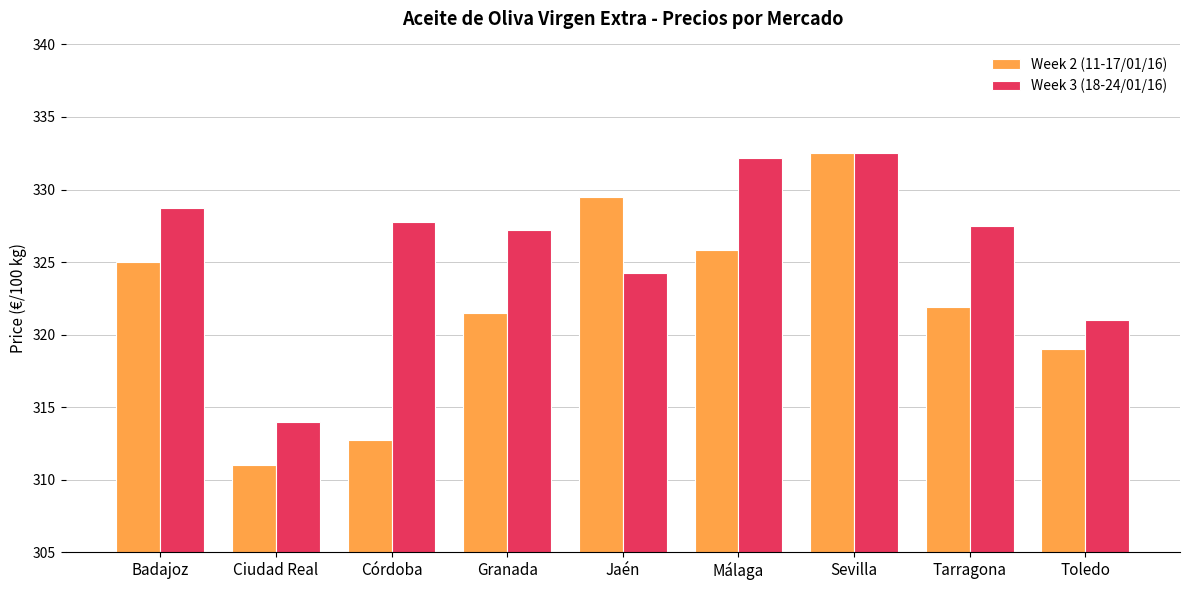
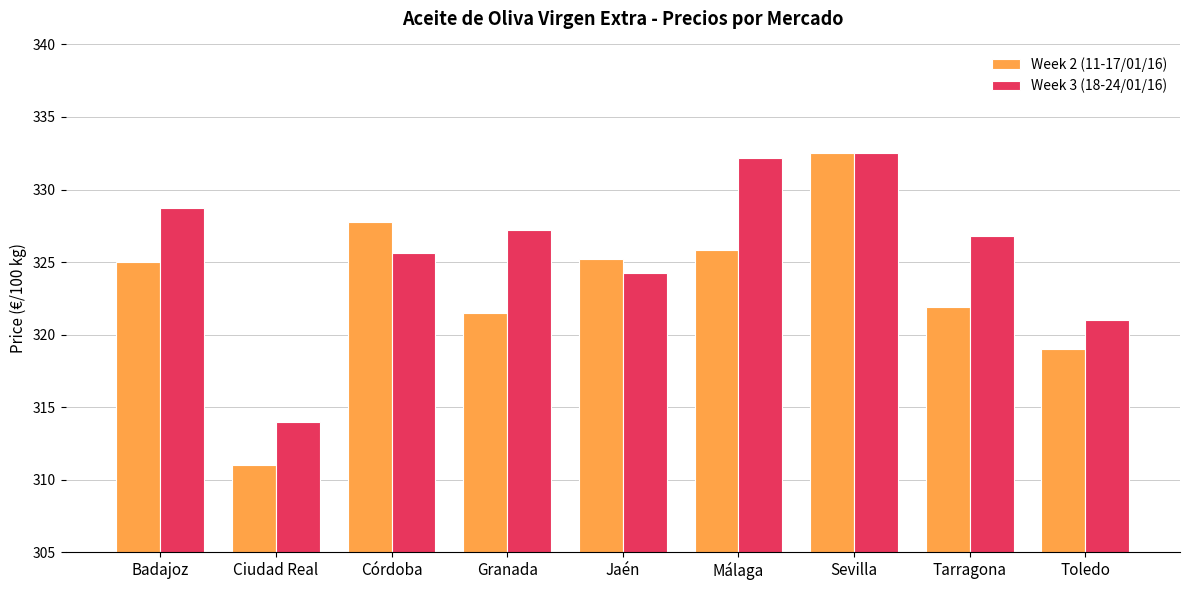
Week 2 (11-17/01/16), Córdoba: 312.7 -> 327.8
Week 3 (18-24/01/16), Córdoba: 327.8 -> 325.6
Week 2 (11-17/01/16), Jaén: 329.5 -> 325.2
Week 3 (18-24/01/16), Tarragona: 327.5 -> 326.8
